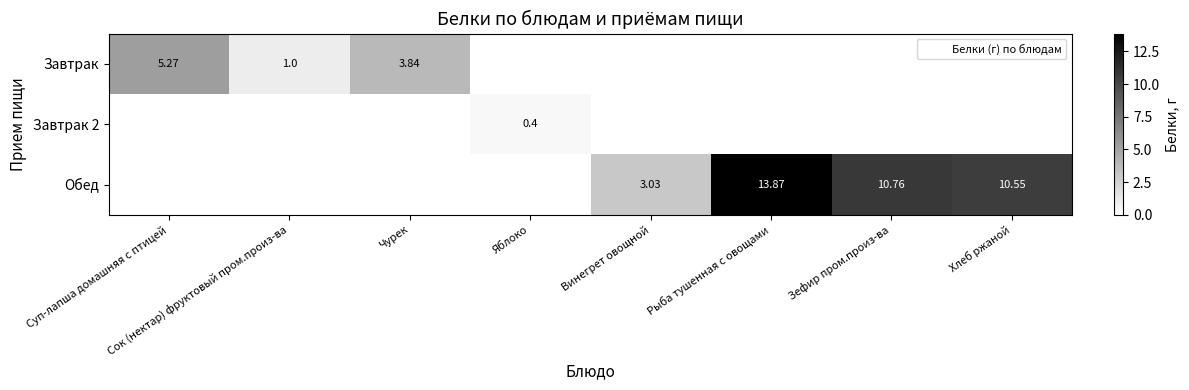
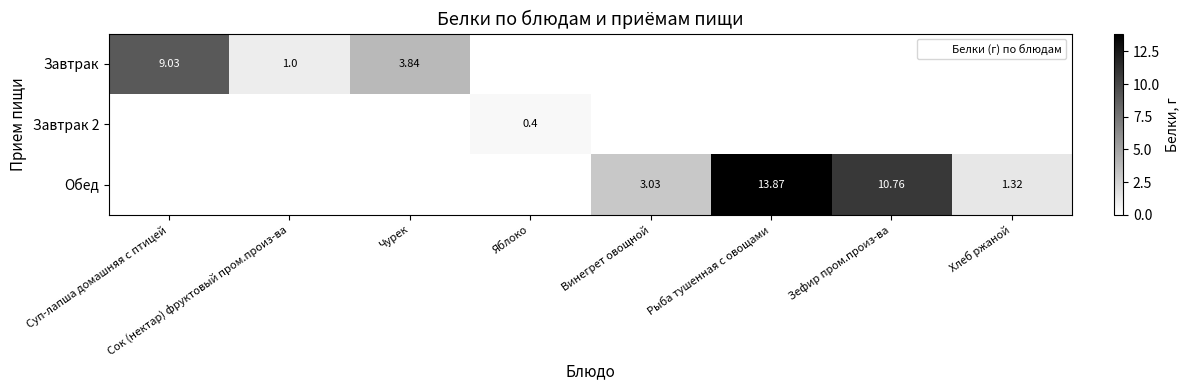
Завтрак, Суп-лапша домашняя с птицей: 5.27 -> 9.03
Обед, Хлеб ржаной: 10.55 -> 1.32
